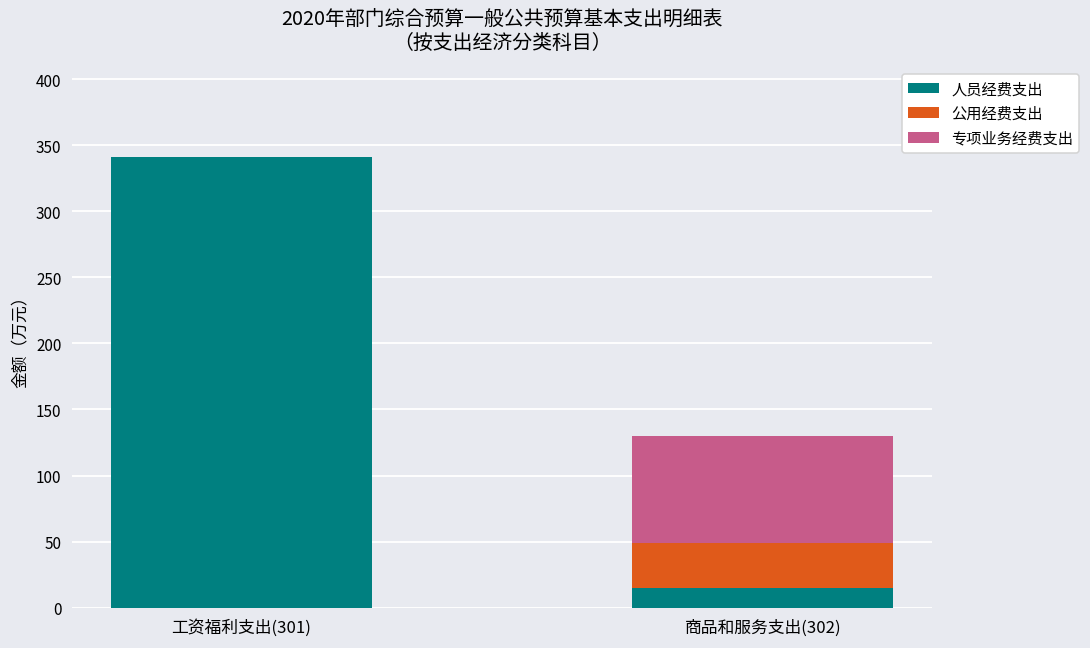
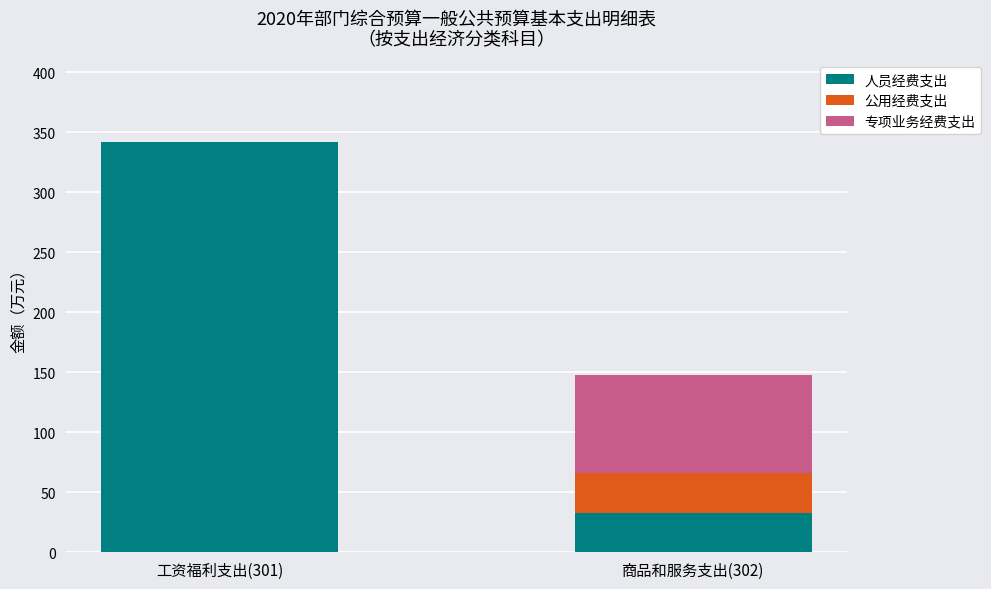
人员经费支出, 商品和服务支出(302): 15 -> 32
